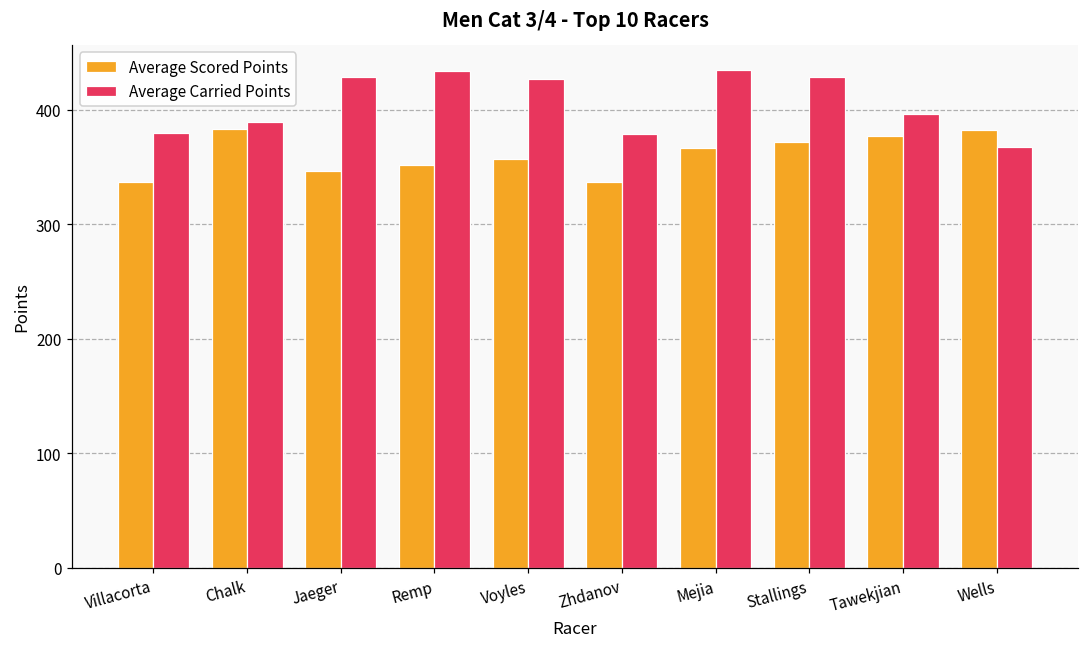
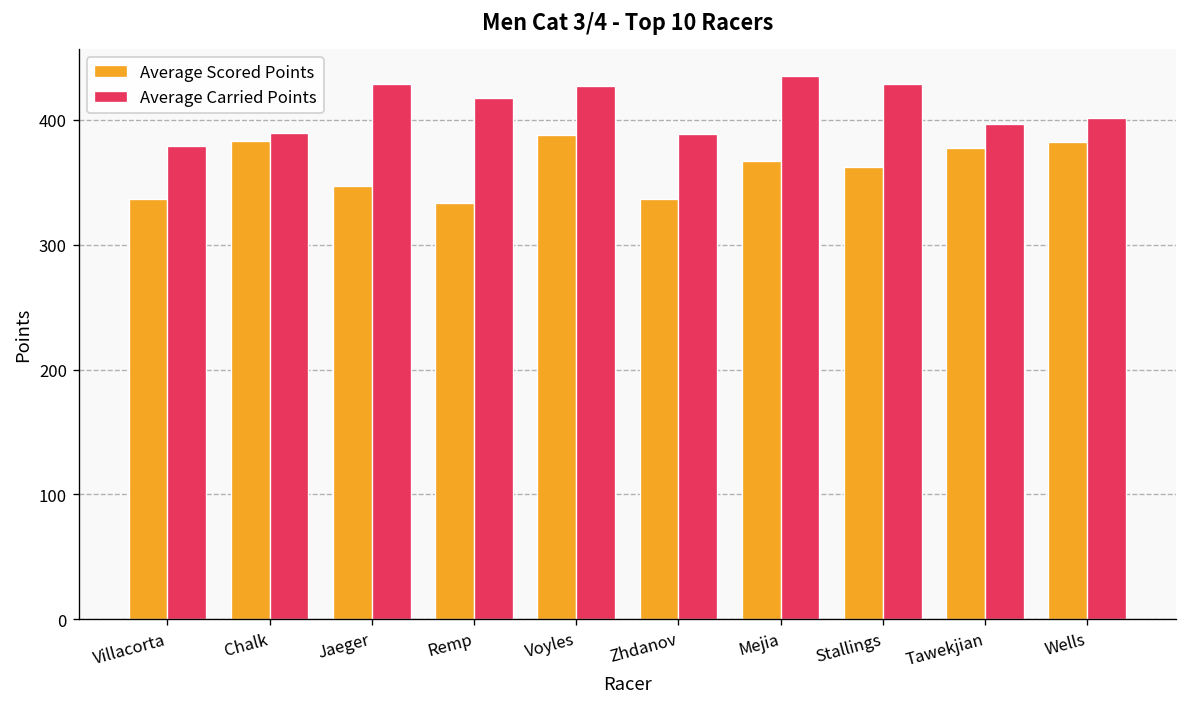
Average Scored Points, Remp: 352 -> 333
Average Carried Points, Remp: 434 -> 417
Average Scored Points, Voyles: 357 -> 388
Average Carried Points, Zhdanov: 378 -> 388
Average Scored Points, Stallings: 372 -> 362
Average Carried Points, Wells: 368 -> 402
